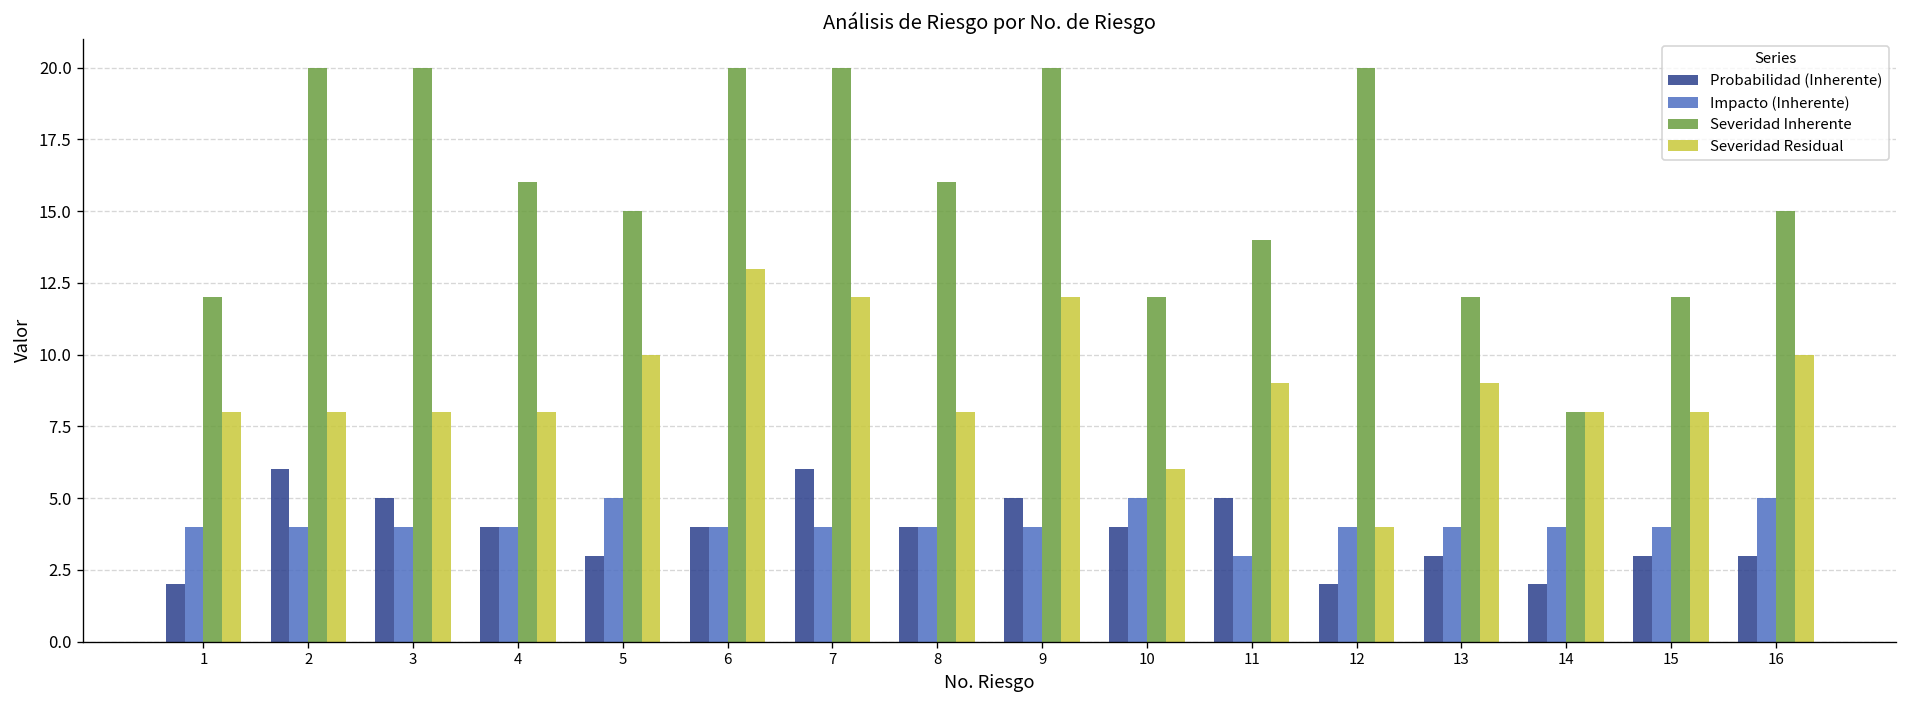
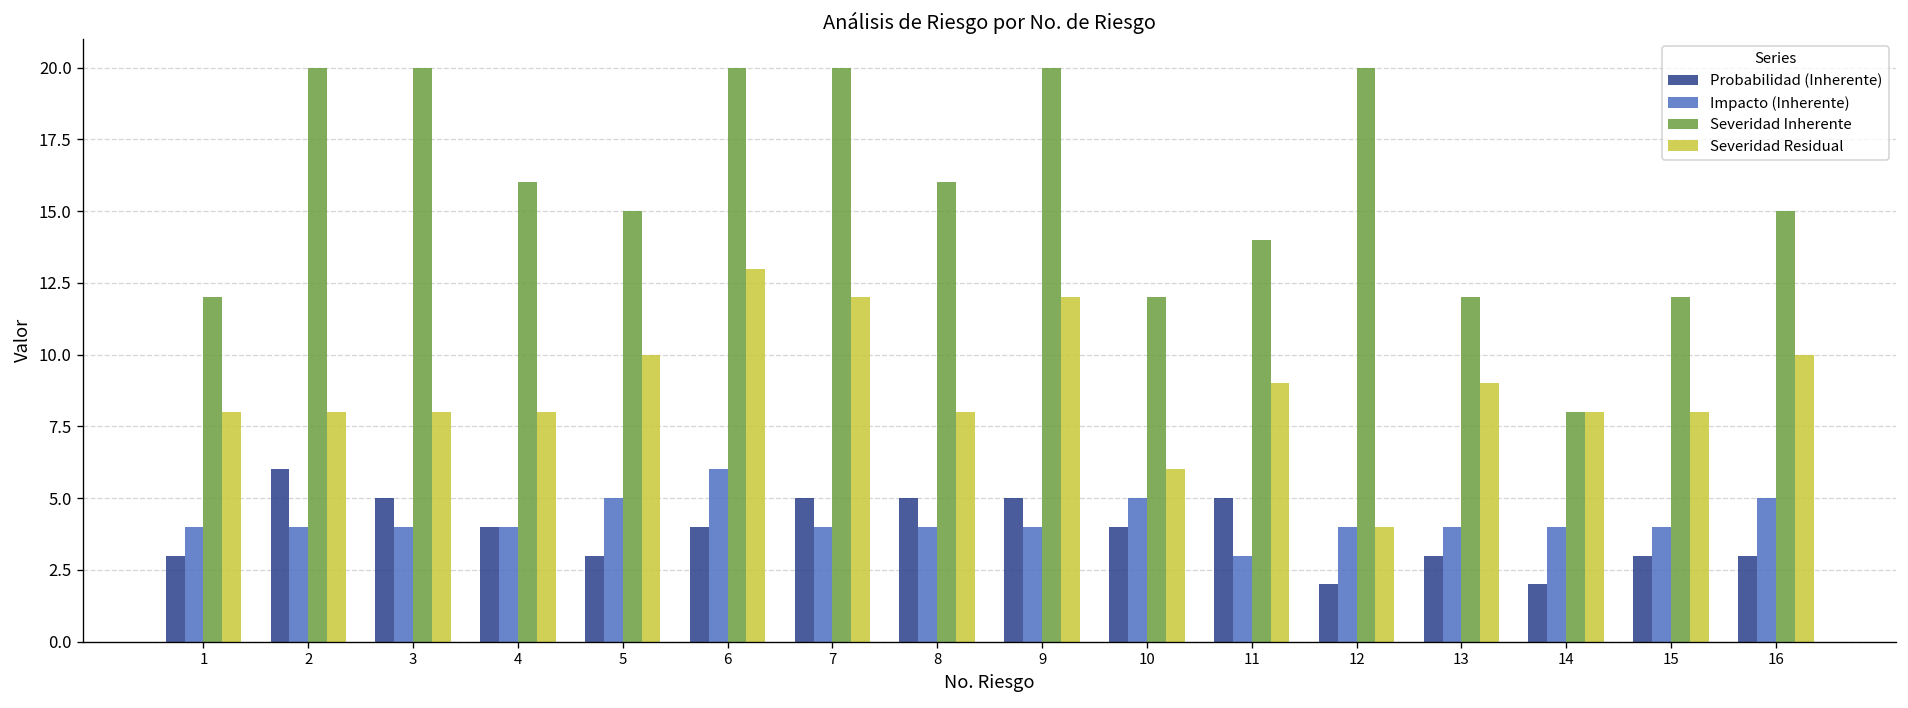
Probabilidad (Inherente), 1: 2 -> 3
Impacto (Inherente), 6: 4 -> 6
Probabilidad (Inherente), 7: 6 -> 5
Probabilidad (Inherente), 8: 4 -> 5
